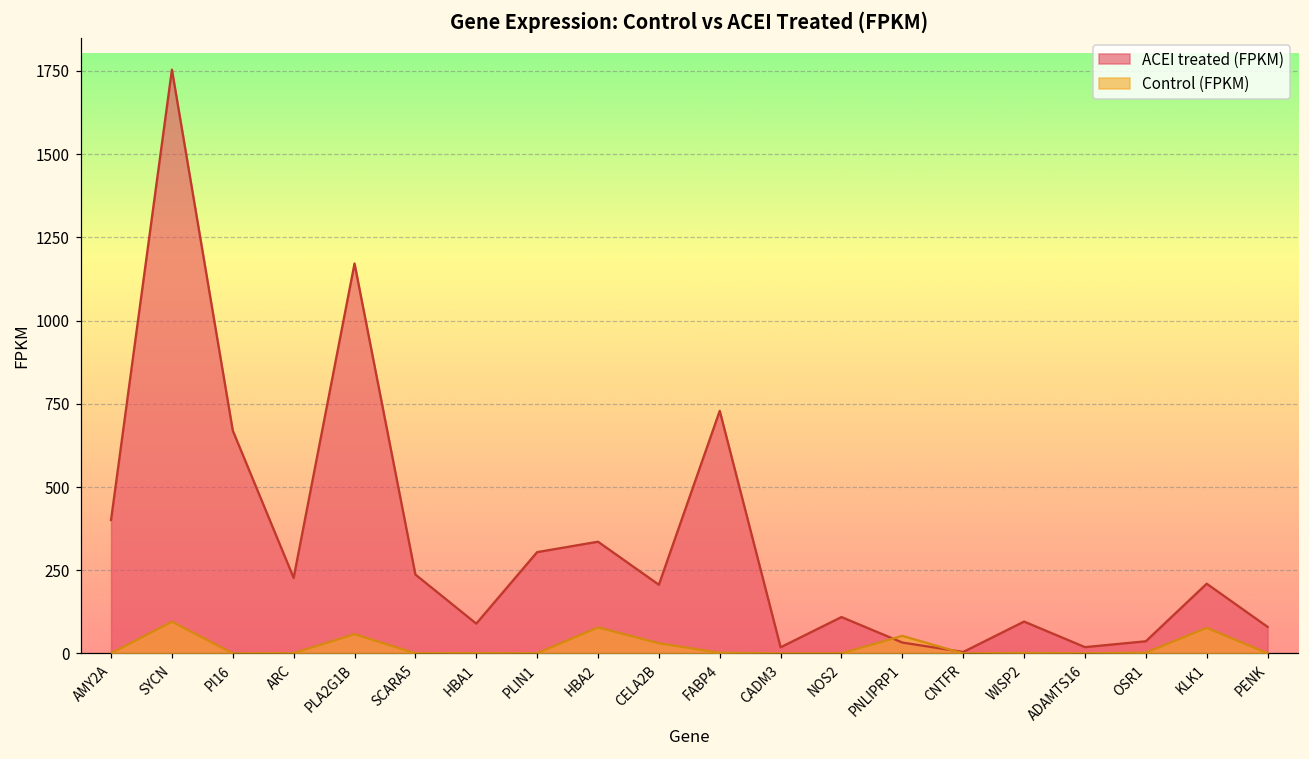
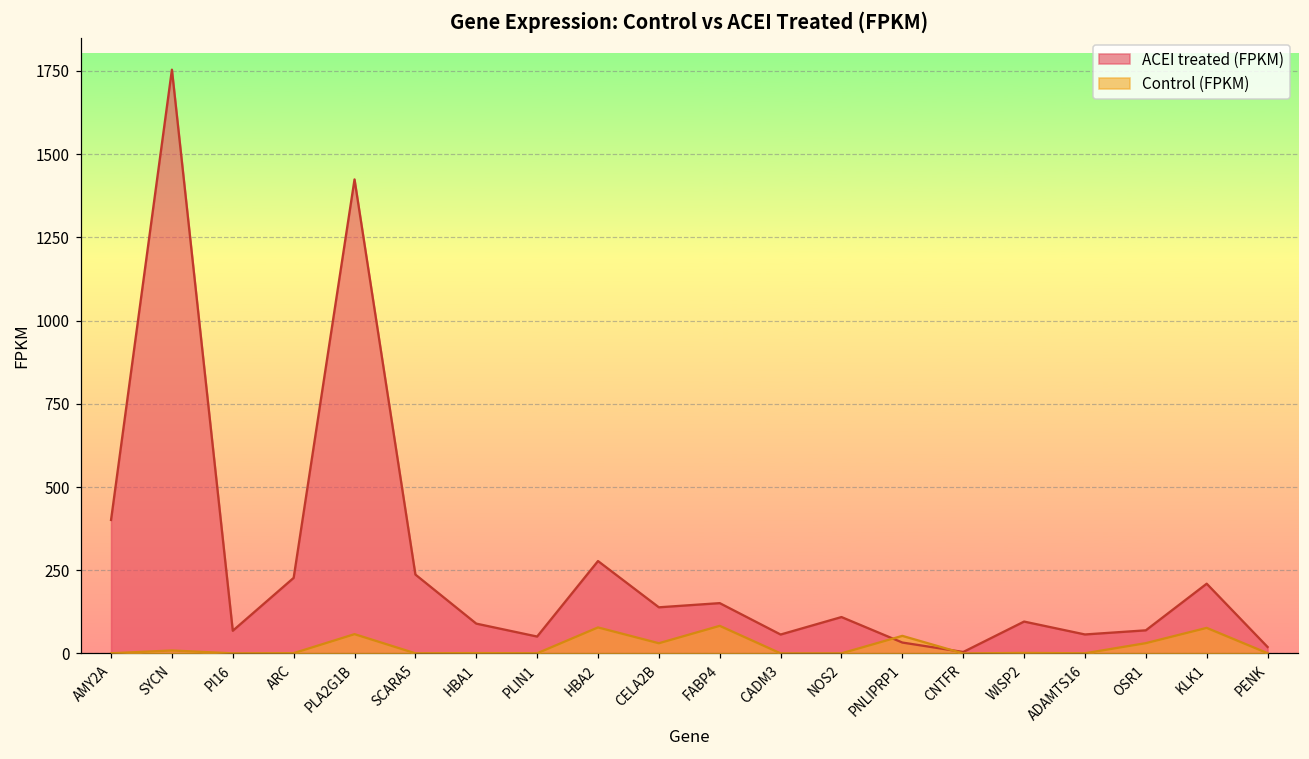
Control (FPKM), SYCN: 100 -> 10
ACEI treated (FPKM), PI16: 670 -> 70
ACEI treated (FPKM), PLA2G1B: 1170 -> 1420
ACEI treated (FPKM), PLIN1: 300 -> 50
ACEI treated (FPKM), HBA2: 340 -> 280
ACEI treated (FPKM), CELA2B: 210 -> 140
ACEI treated (FPKM), FABP4: 730 -> 150
Control (FPKM), FABP4: 0 -> 80
ACEI treated (FPKM), CADM3: 20 -> 60
ACEI treated (FPKM), ADAMTS16: 20 -> 60
ACEI treated (FPKM), OSR1: 40 -> 70
Control (FPKM), OSR1: 0 -> 30
ACEI treated (FPKM), PENK: 80 -> 20
